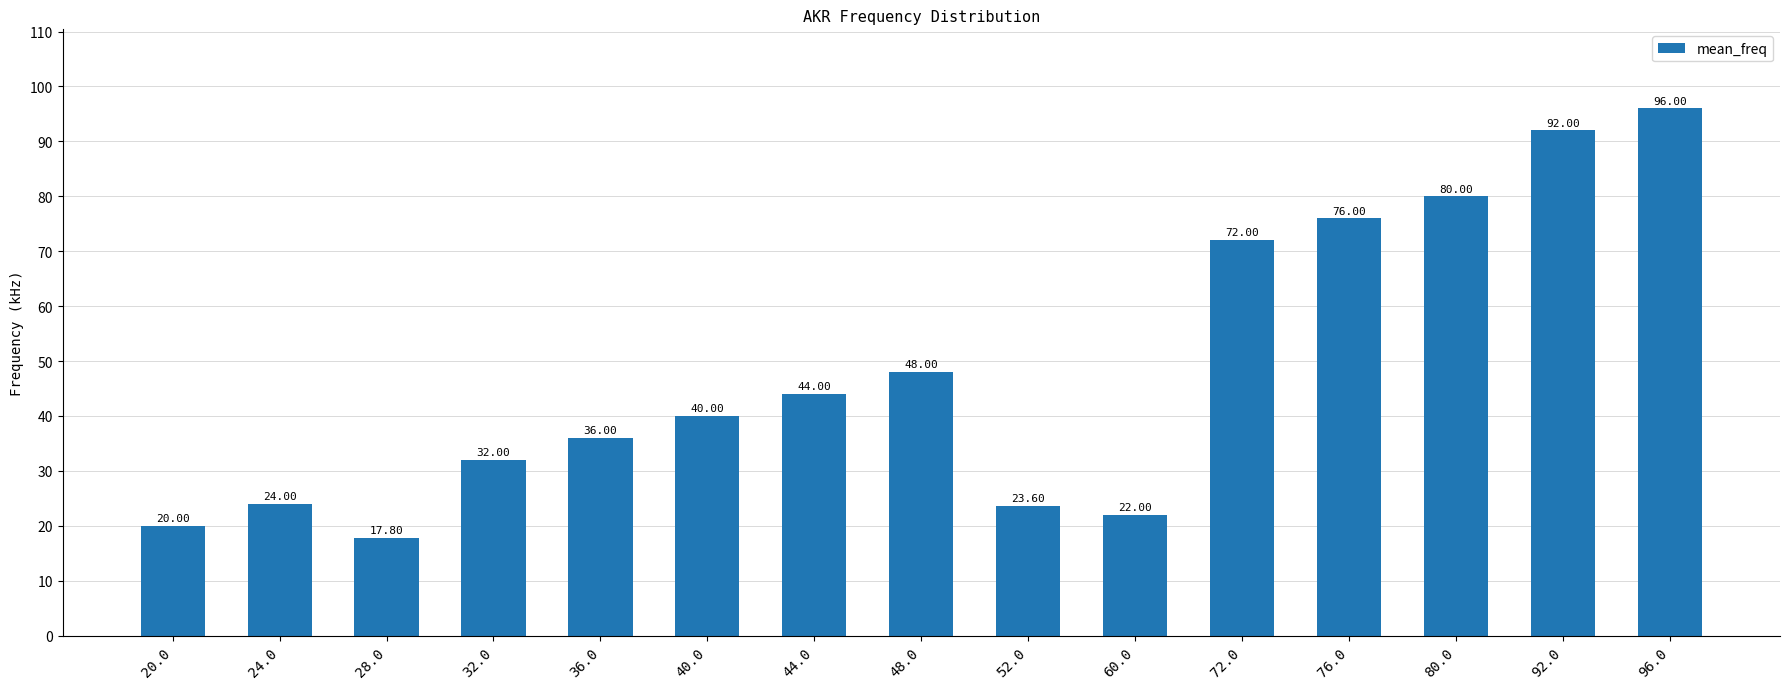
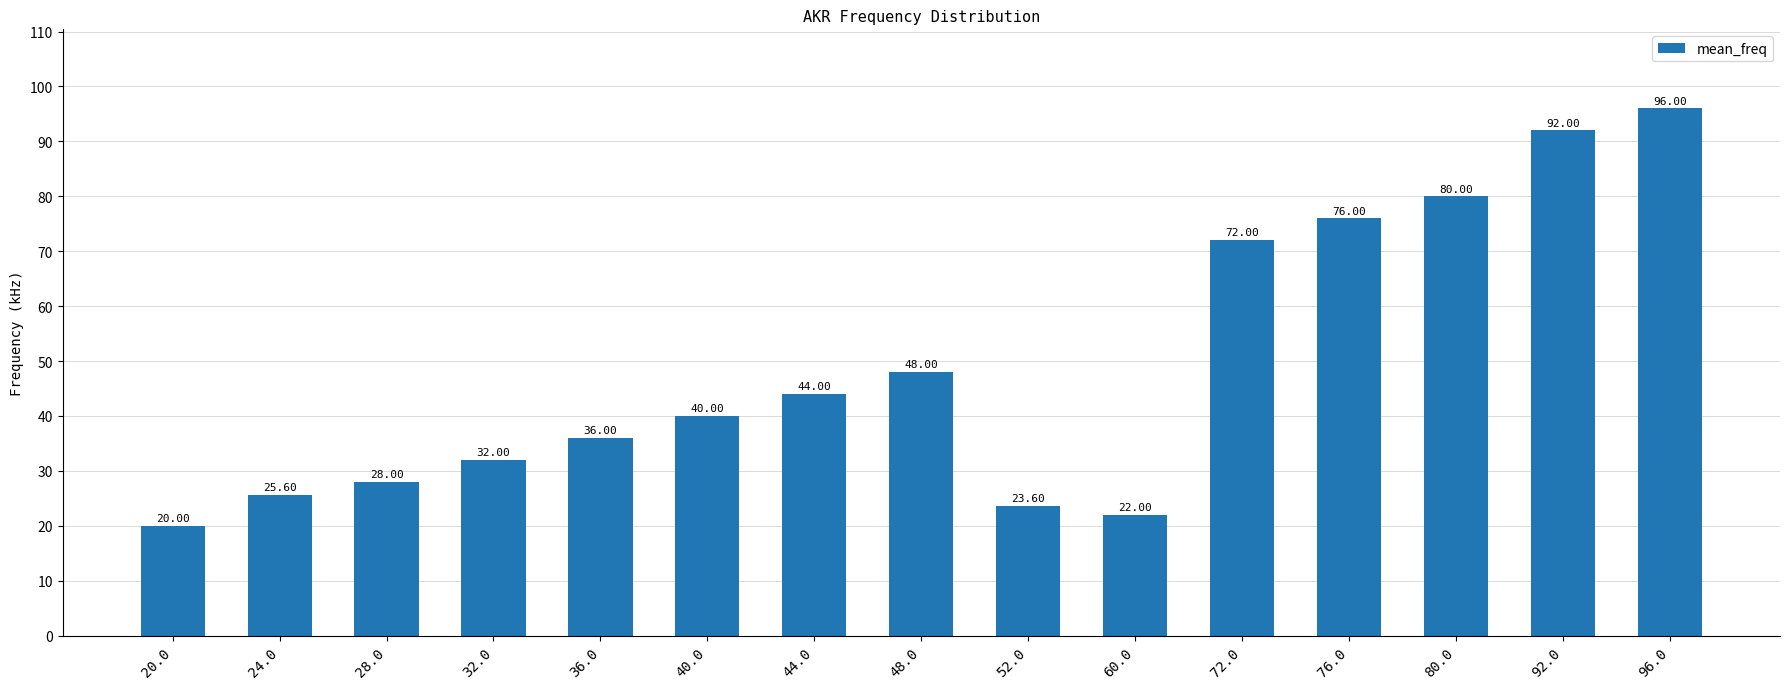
24.0: 24.00 -> 25.60
28.0: 17.80 -> 28.00
